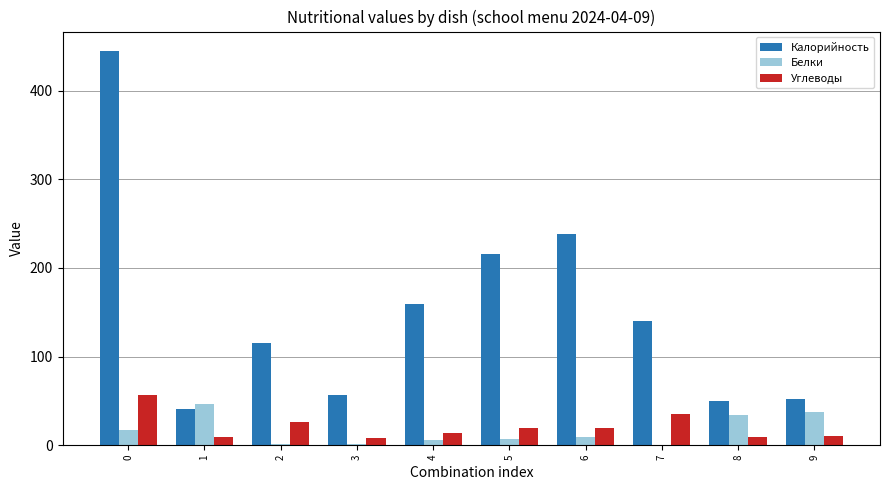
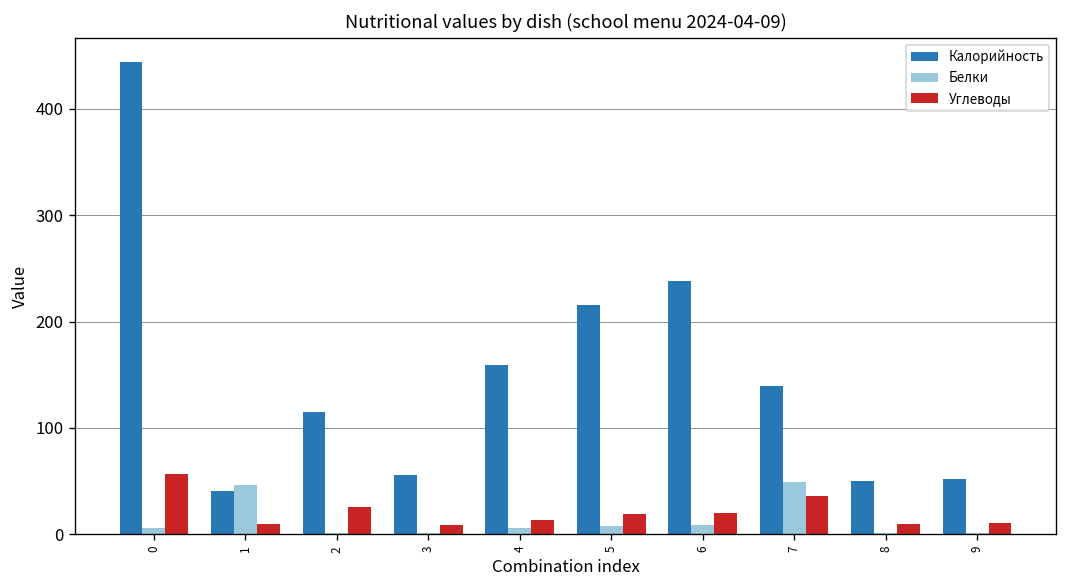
Белки, 0: 20 -> 10
Белки, 7: 0 -> 50
Белки, 8: 30 -> 0
Белки, 9: 40 -> 0
